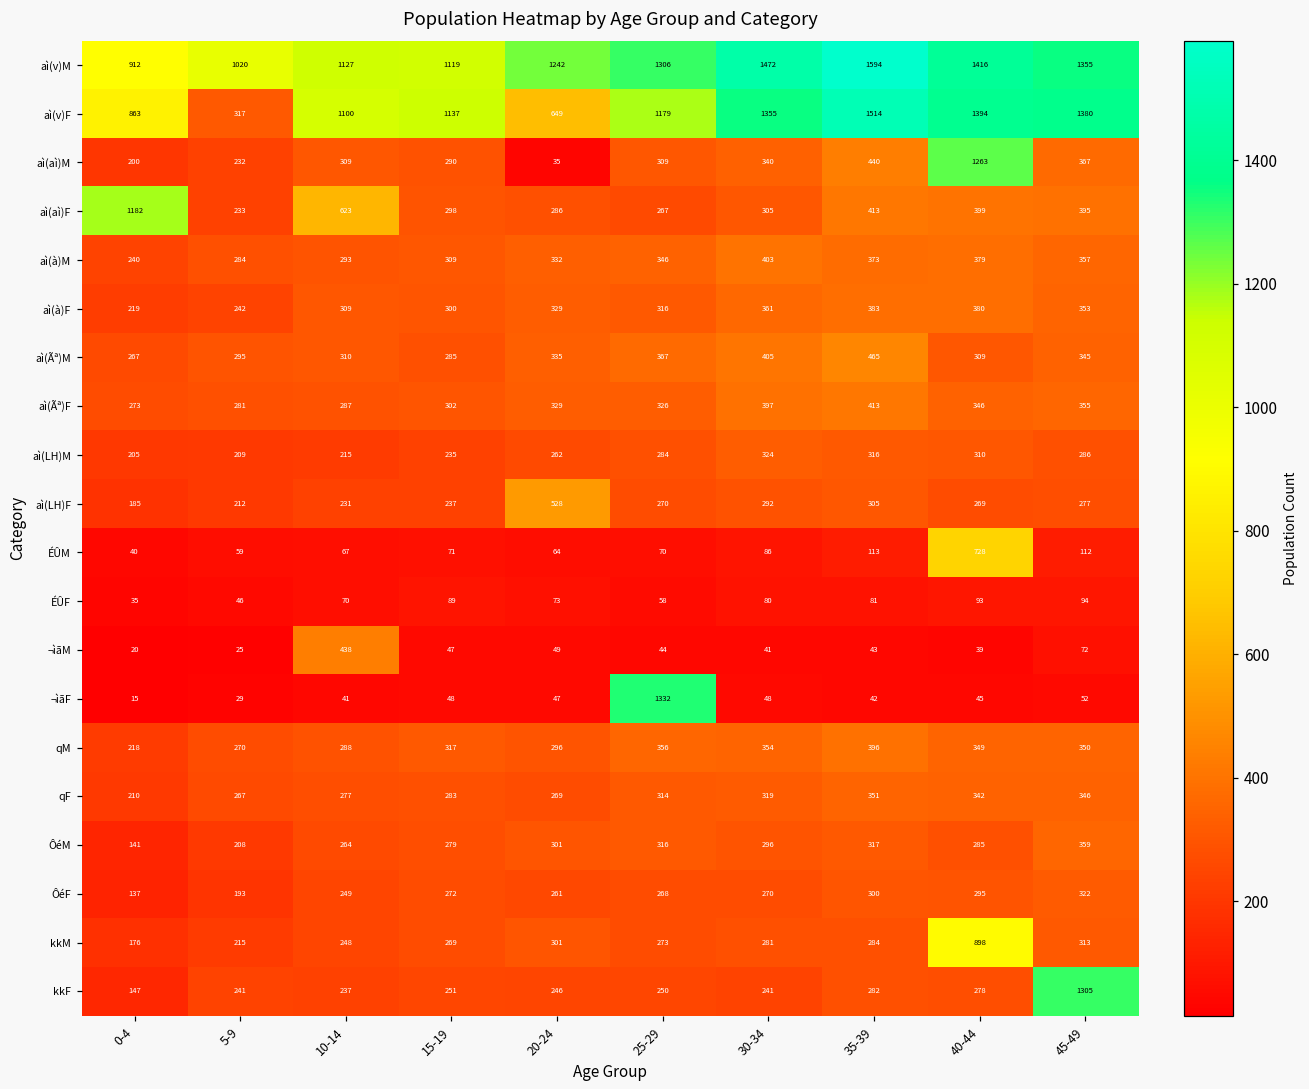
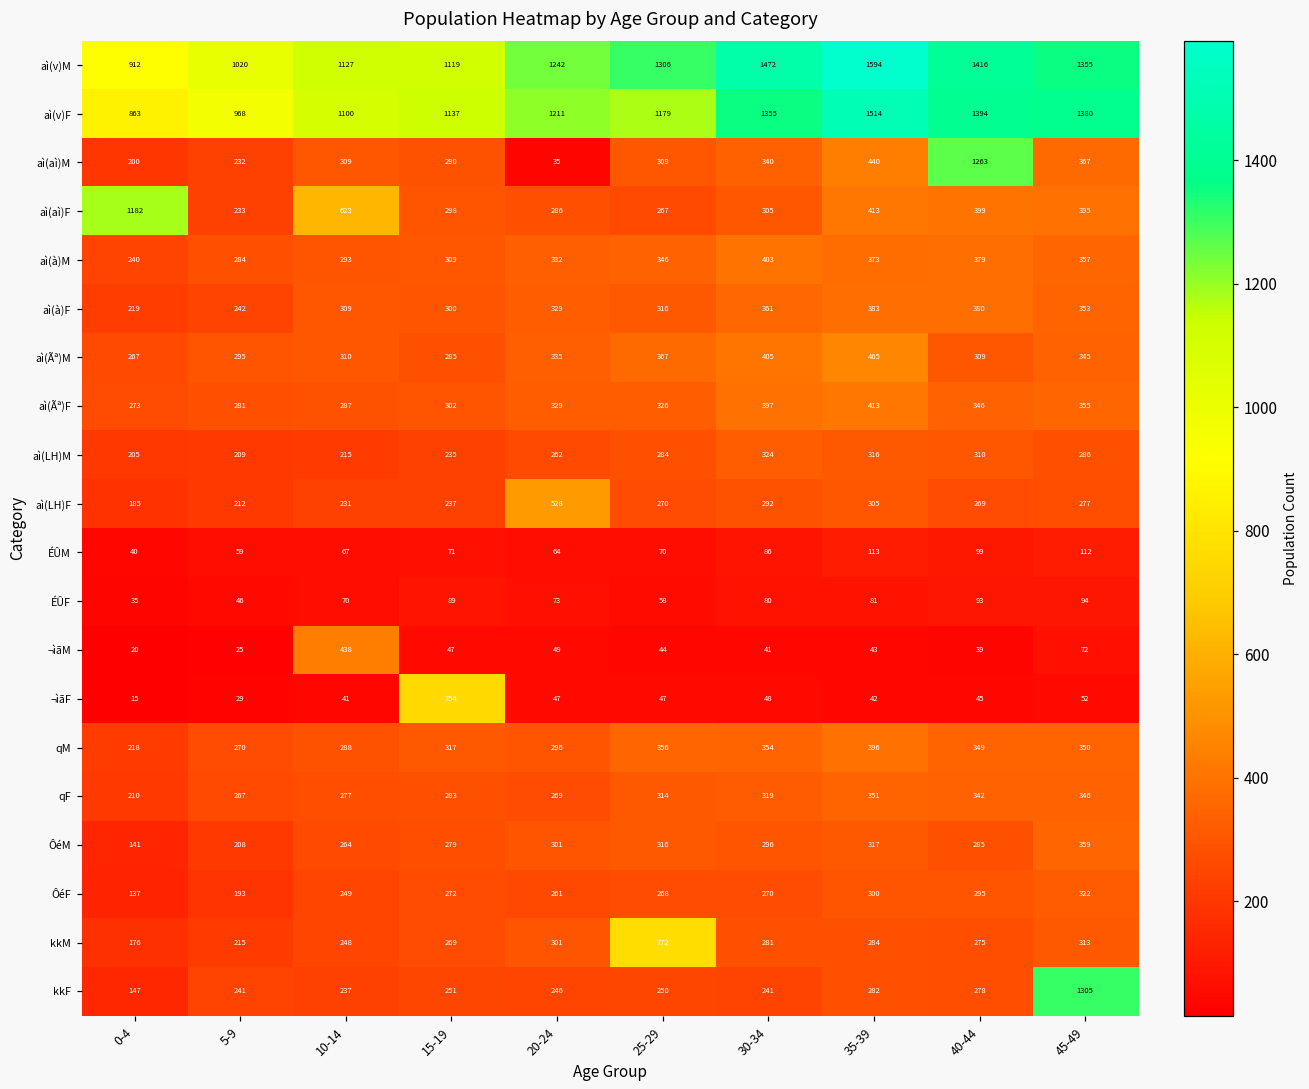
aì(v)F, 5-9: 317 -> 968
aì(v)F, 20-24: 649 -> 1211
ÉÛM, 40-44: 728 -> 99
¬ìãF, 15-19: 48 -> 754
¬ìãF, 25-29: 1332 -> 47
kkM, 25-29: 273 -> 772
kkM, 40-44: 898 -> 275
